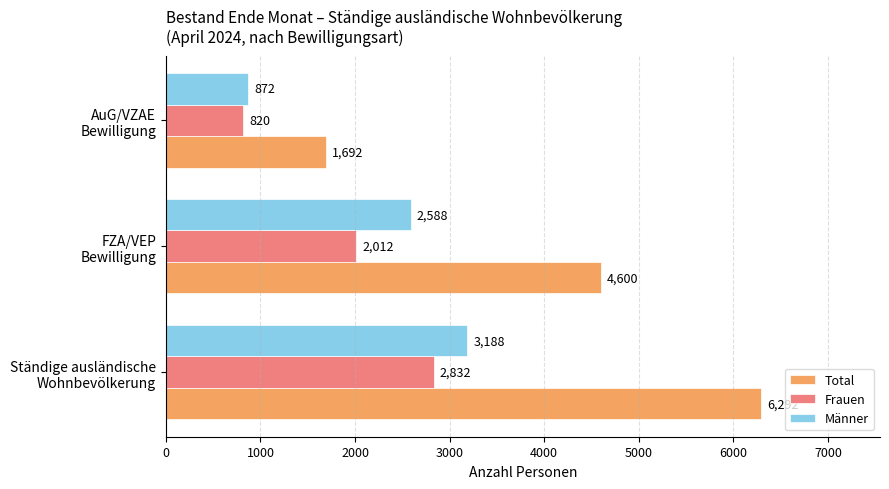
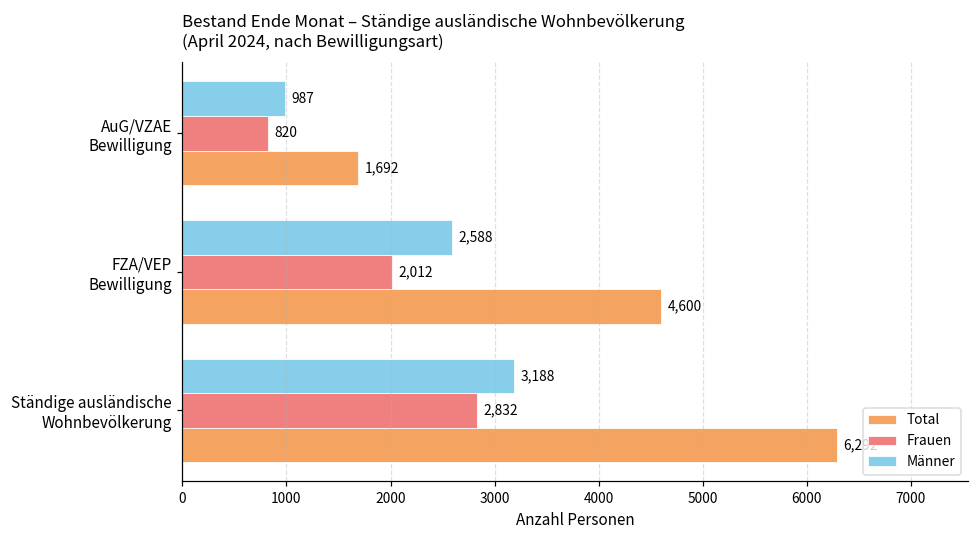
Männer, AuG/VZAE Bewilligung: 872 -> 987
